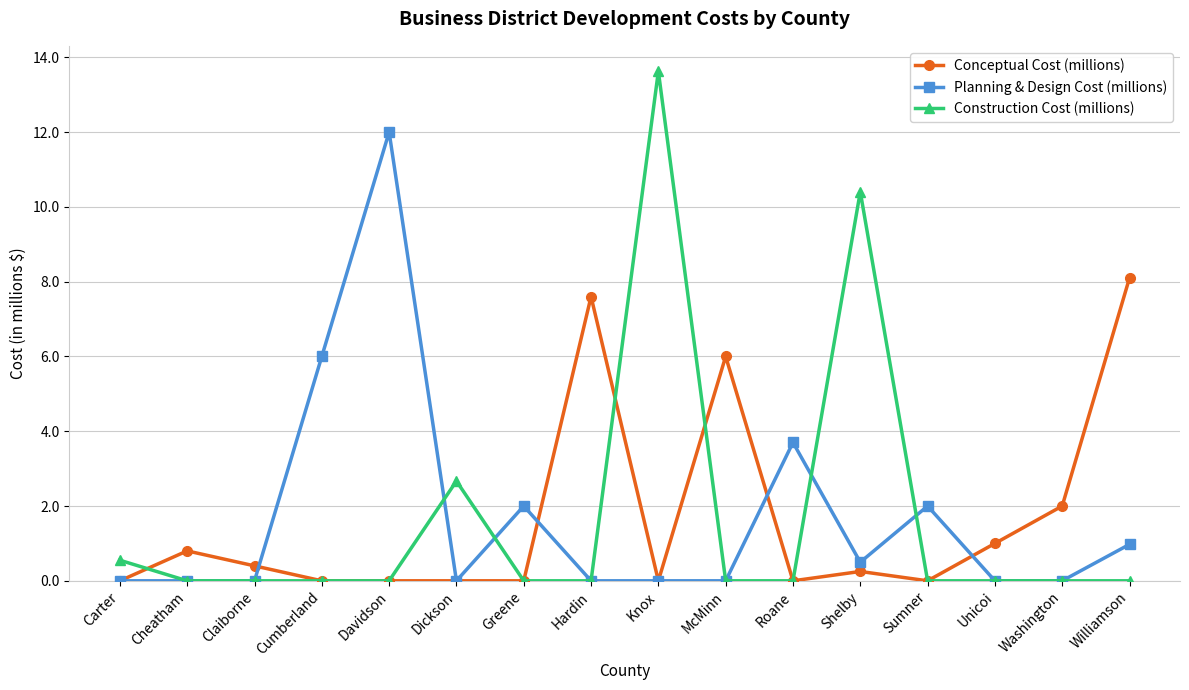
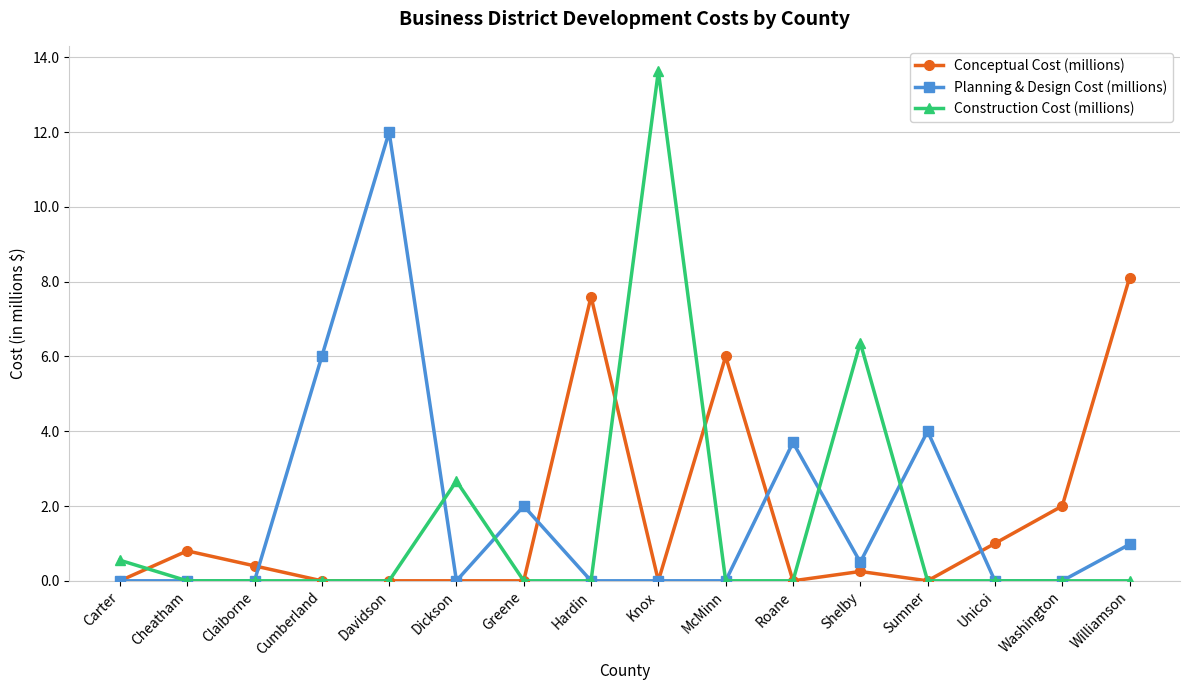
Construction Cost (millions), Shelby: 10.4 -> 6.4
Planning & Design Cost (millions), Sumner: 2 -> 4
